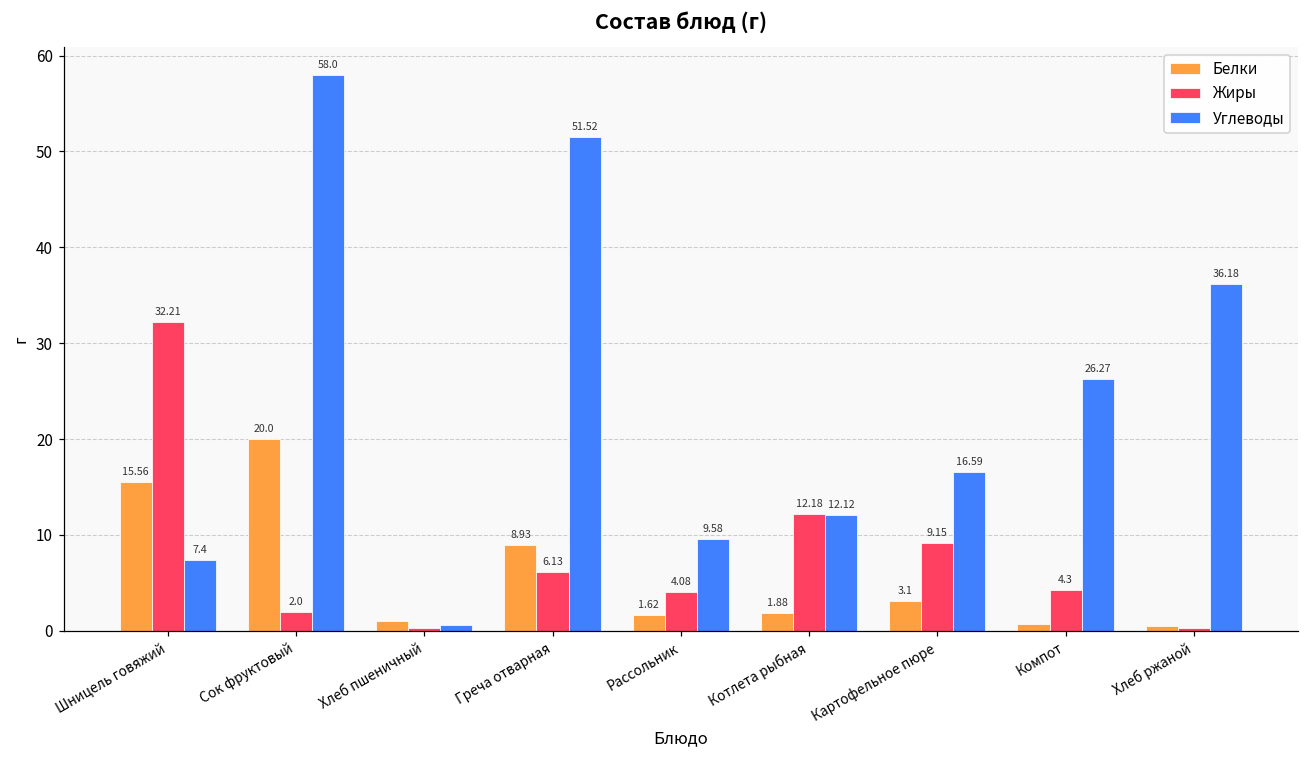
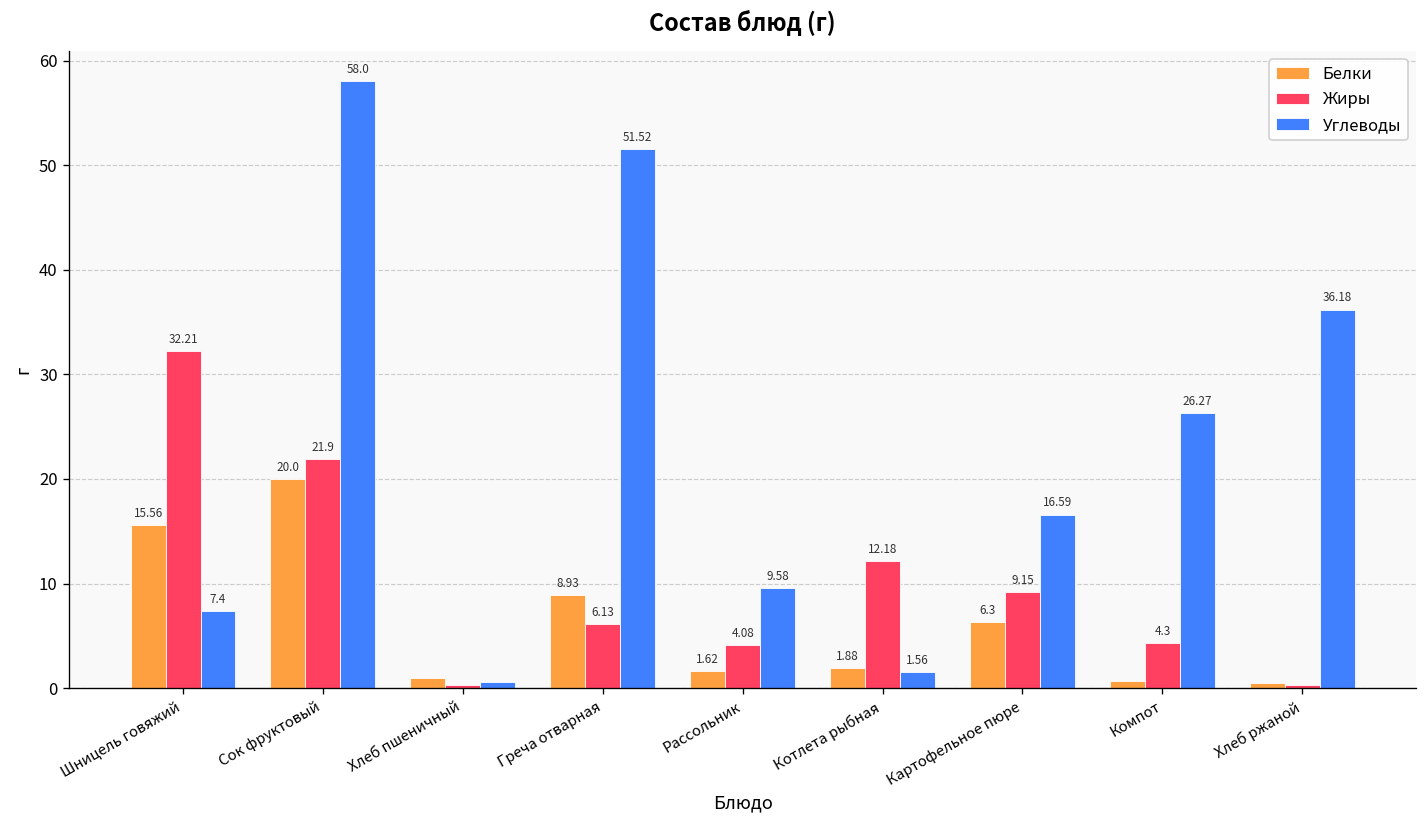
Жиры, Сок фруктовый: 2.0 -> 21.9
Углеводы, Котлета рыбная: 12.12 -> 1.56
Белки, Картофельное пюре: 3.1 -> 6.3
